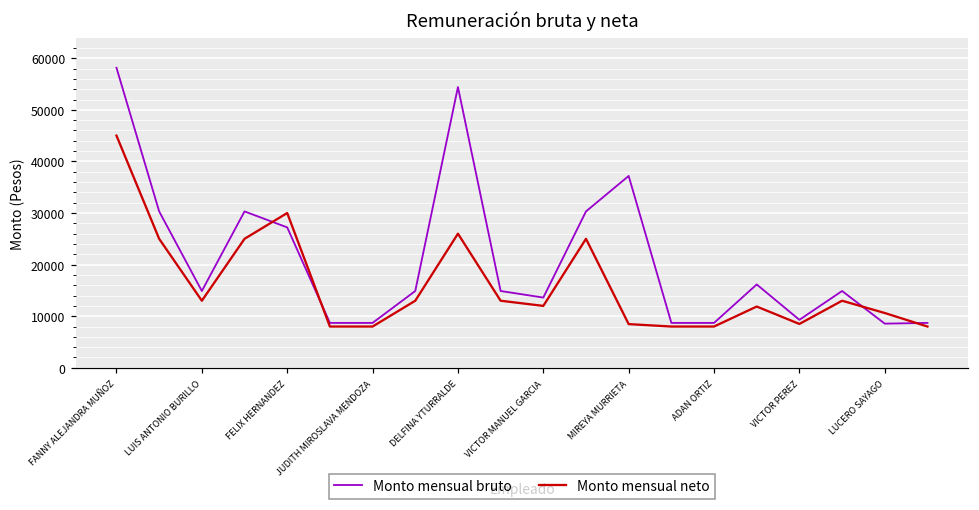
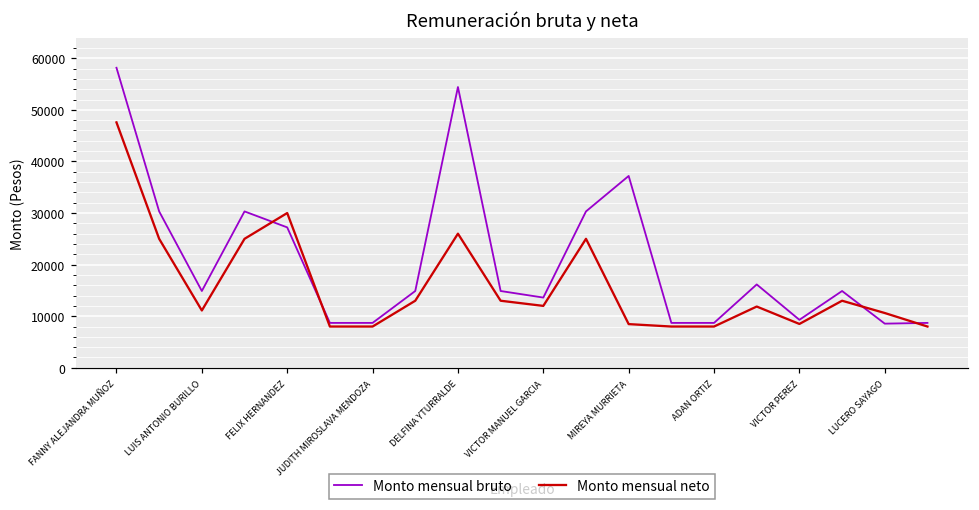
Monto mensual neto, FANNY ALEJANDRA MUÑOZ: 45000 -> 48000
Monto mensual neto, LUIS ANTONIO BURILLO: 13000 -> 11000
